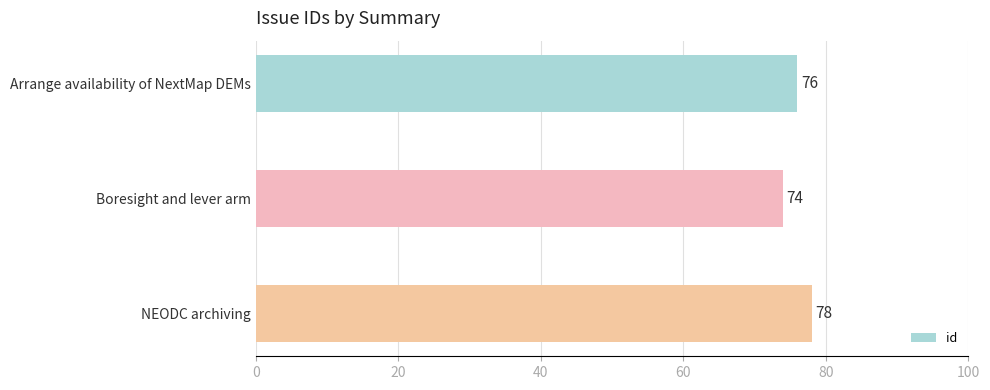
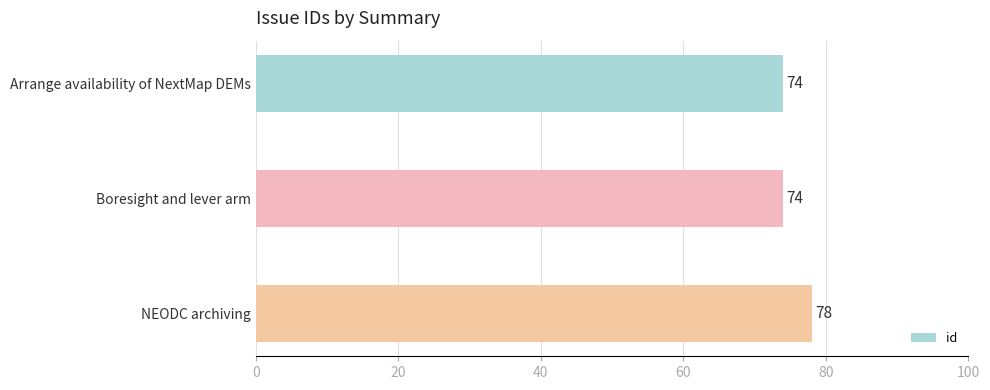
Arrange availability of NextMap DEMs: 76 -> 74
